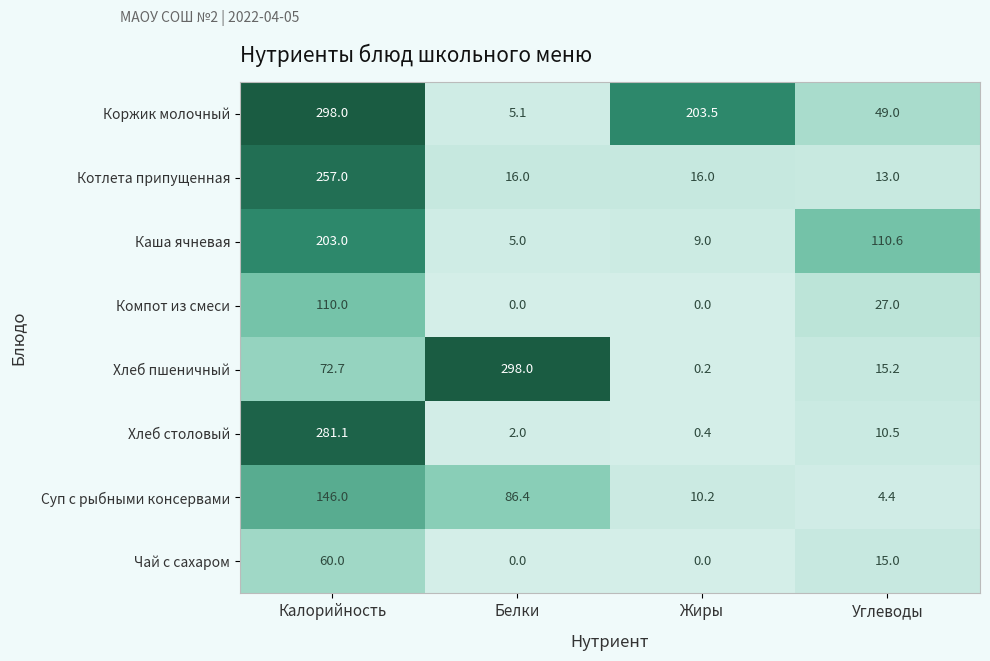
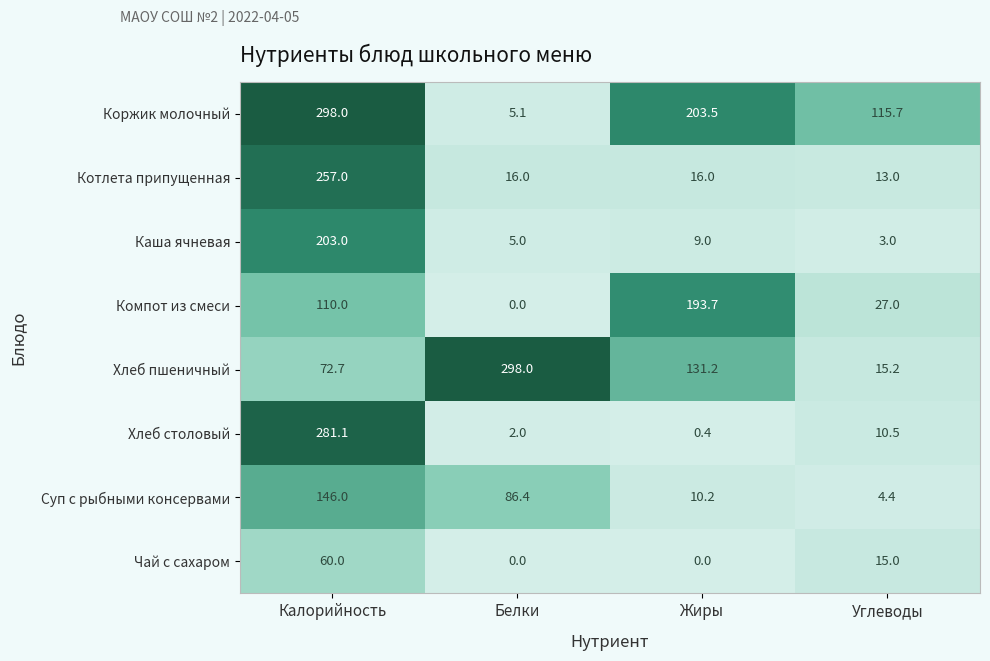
Коржик молочный, Углеводы: 49.0 -> 115.7
Каша ячневая, Углеводы: 110.6 -> 3.0
Компот из смеси, Жиры: 0.0 -> 193.7
Хлеб пшеничный, Жиры: 0.2 -> 131.2
